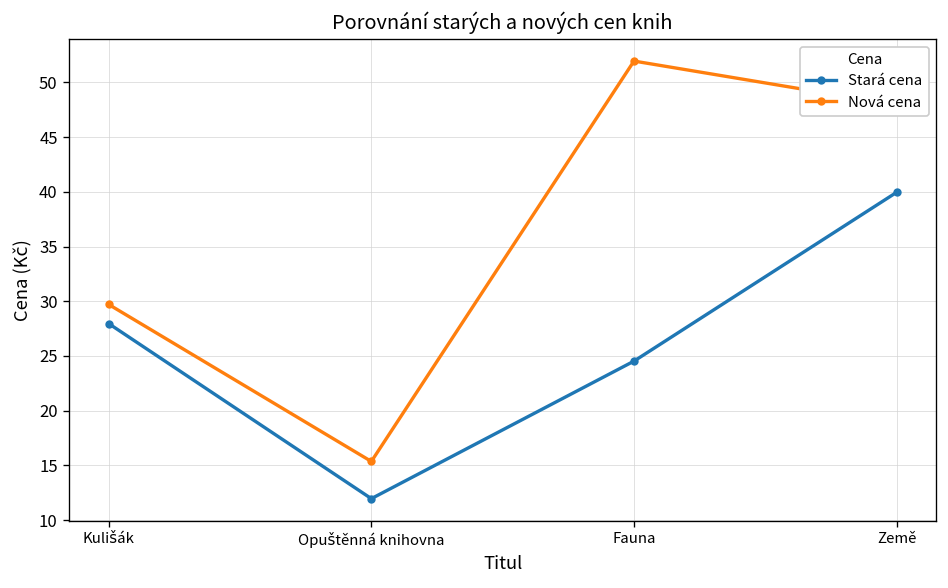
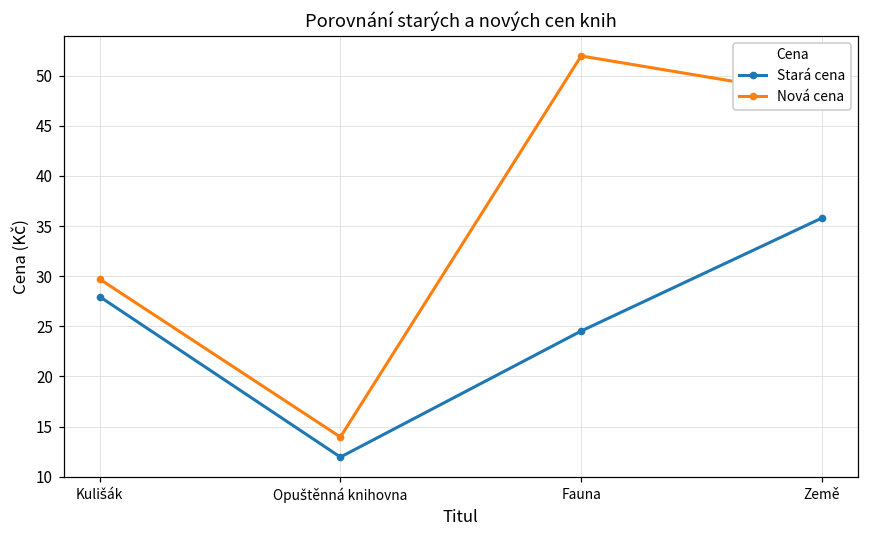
Nová cena, Opuštěnná knihovna: 15 -> 14
Stará cena, Země: 40 -> 36
